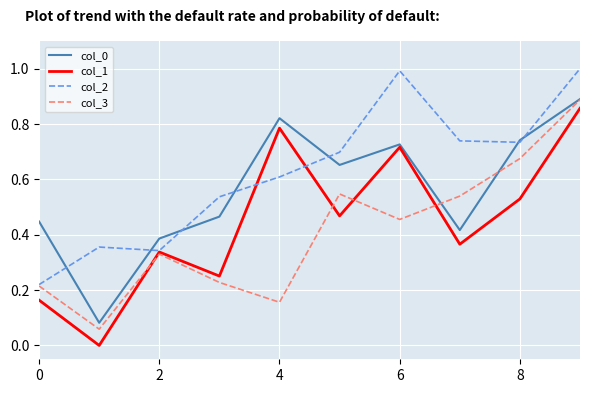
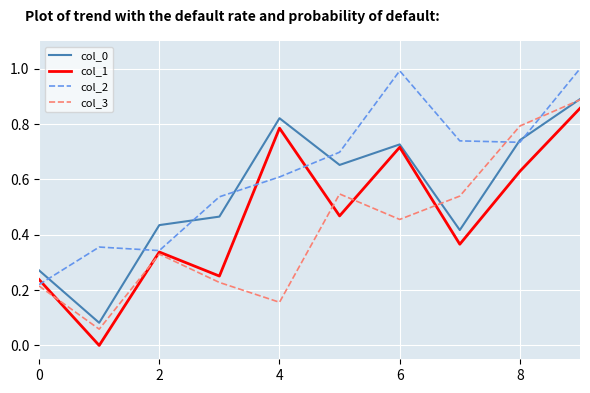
col_0, 0: 0.45 -> 0.27
col_1, 0: 0.16 -> 0.24
col_0, 2: 0.39 -> 0.43
col_1, 8: 0.53 -> 0.63
col_3, 8: 0.68 -> 0.79
